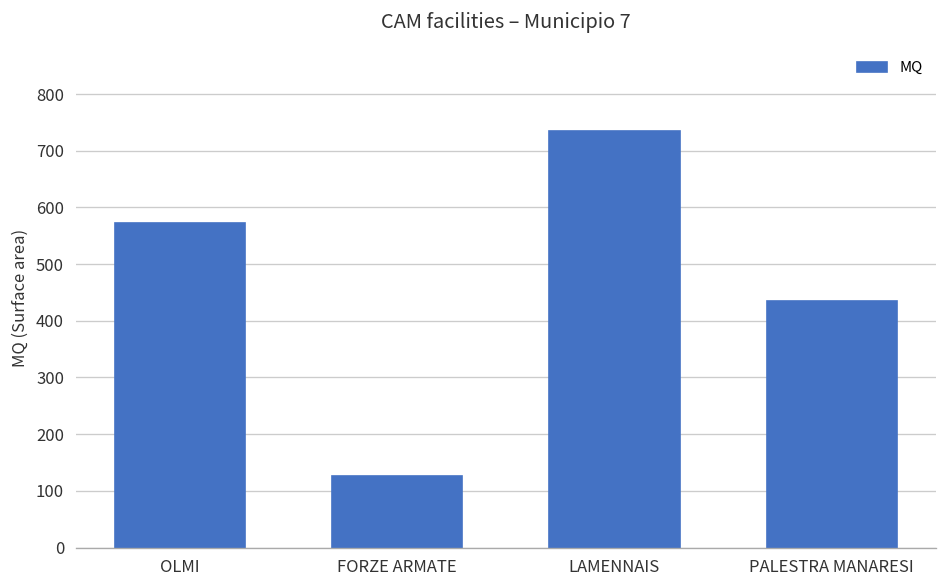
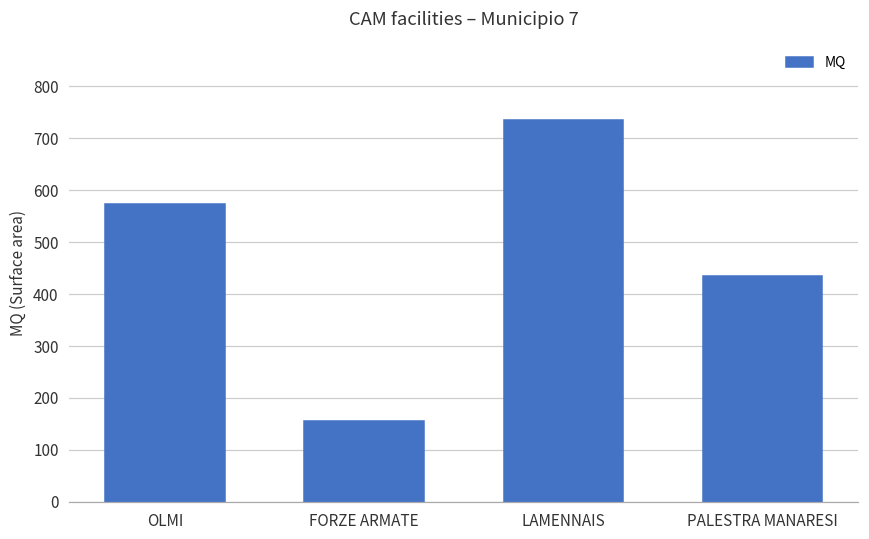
FORZE ARMATE: 130 -> 160
